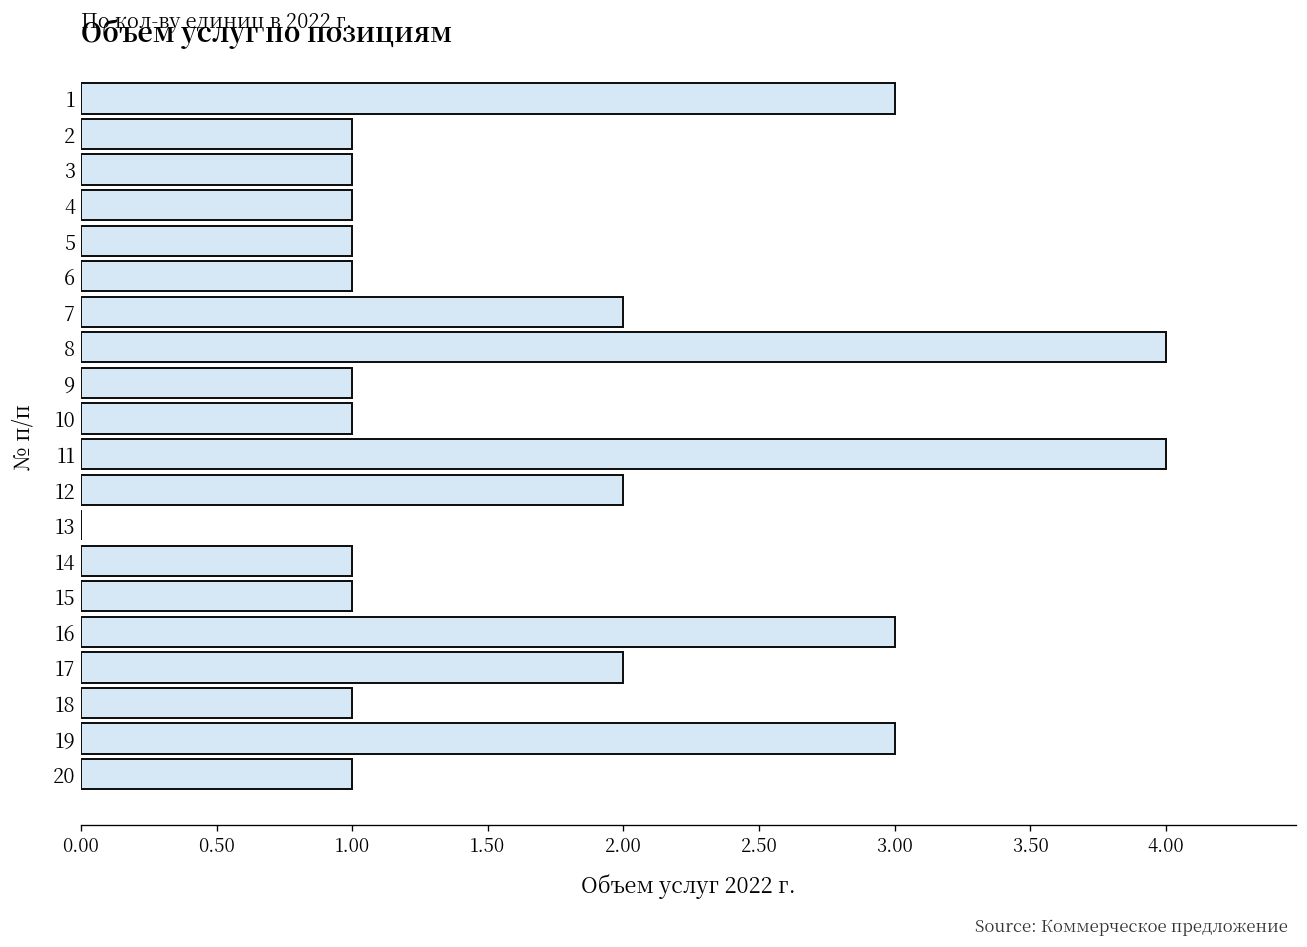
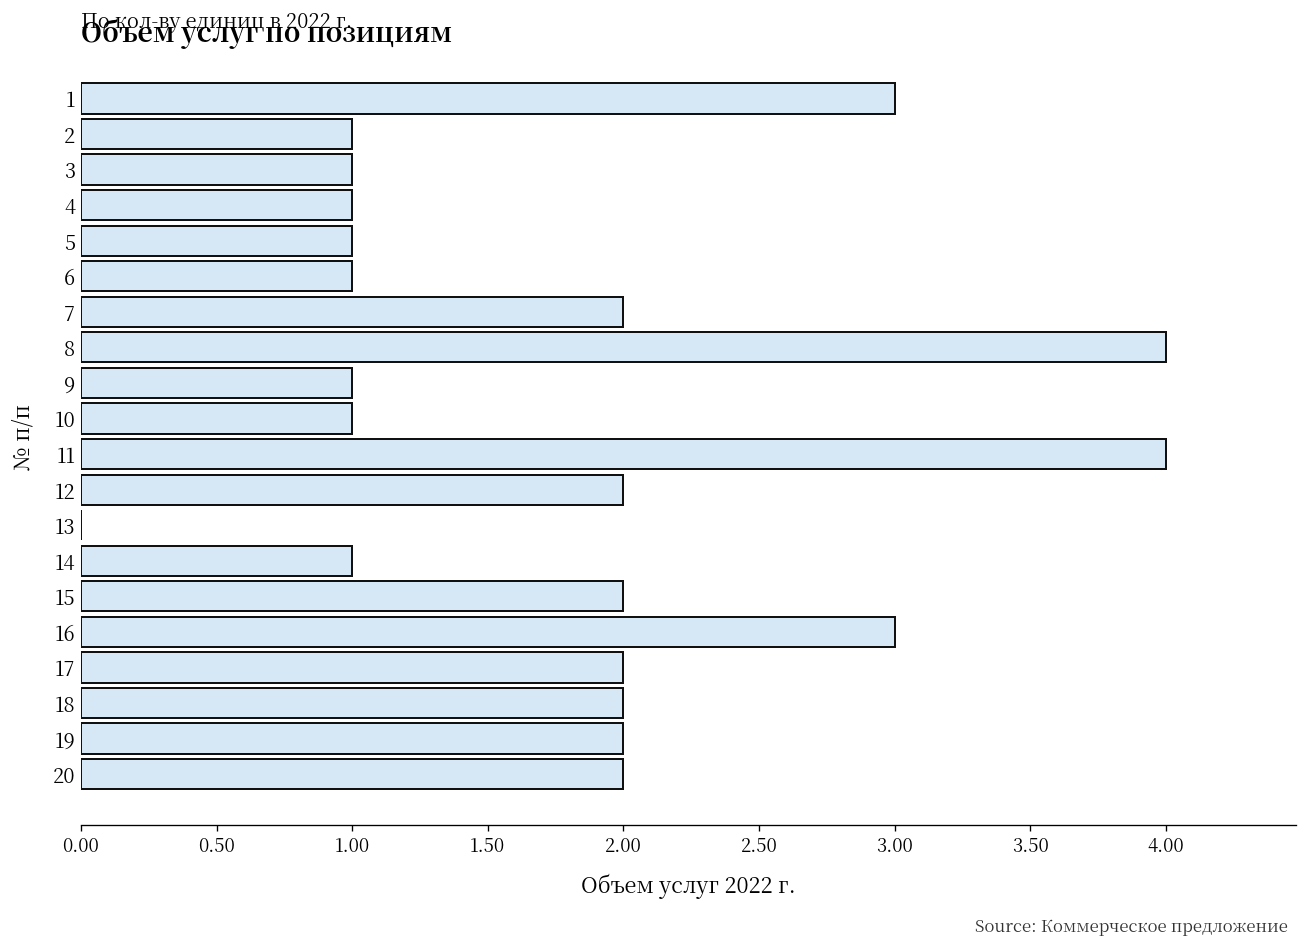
15: 1 -> 2
18: 1 -> 2
19: 3 -> 2
20: 1 -> 2
